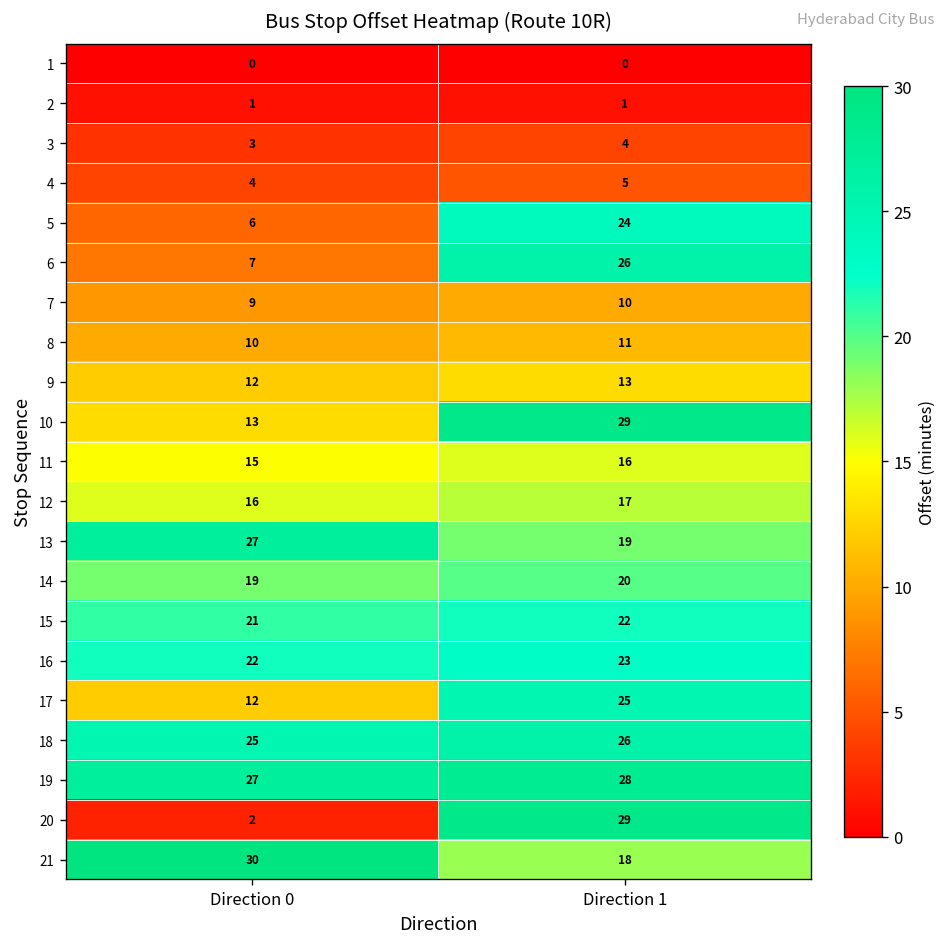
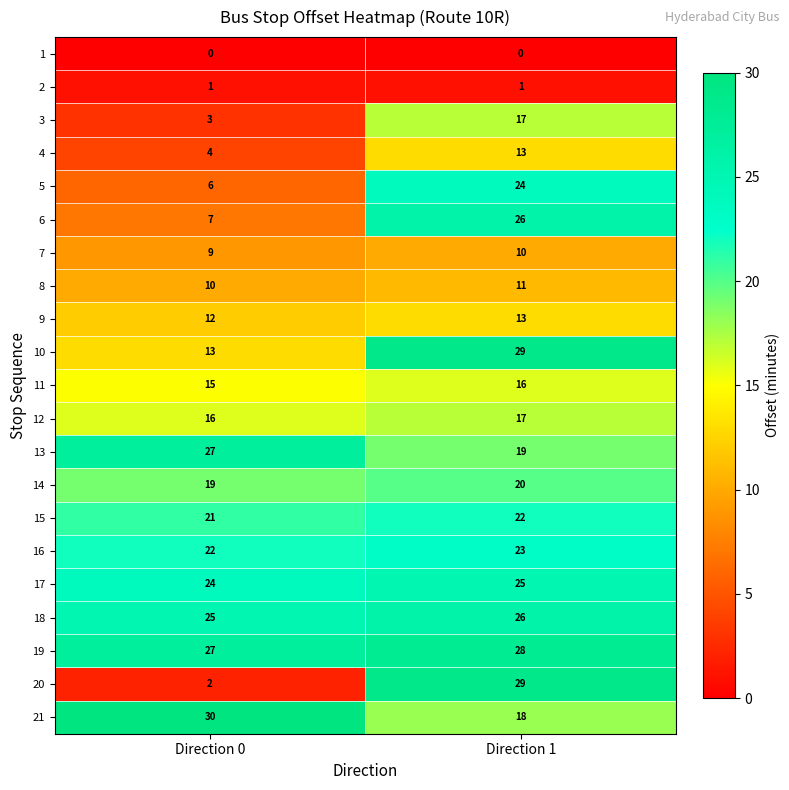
3, Direction 1: 4 -> 17
4, Direction 1: 5 -> 13
17, Direction 0: 12 -> 24
